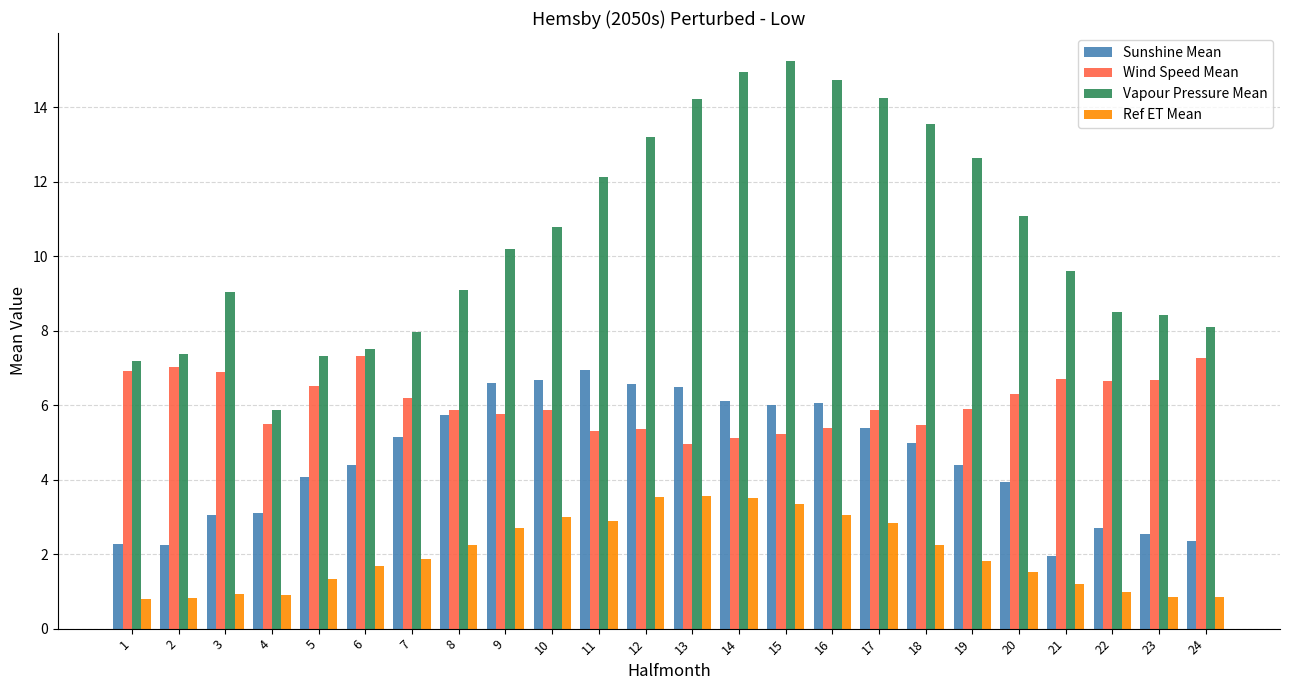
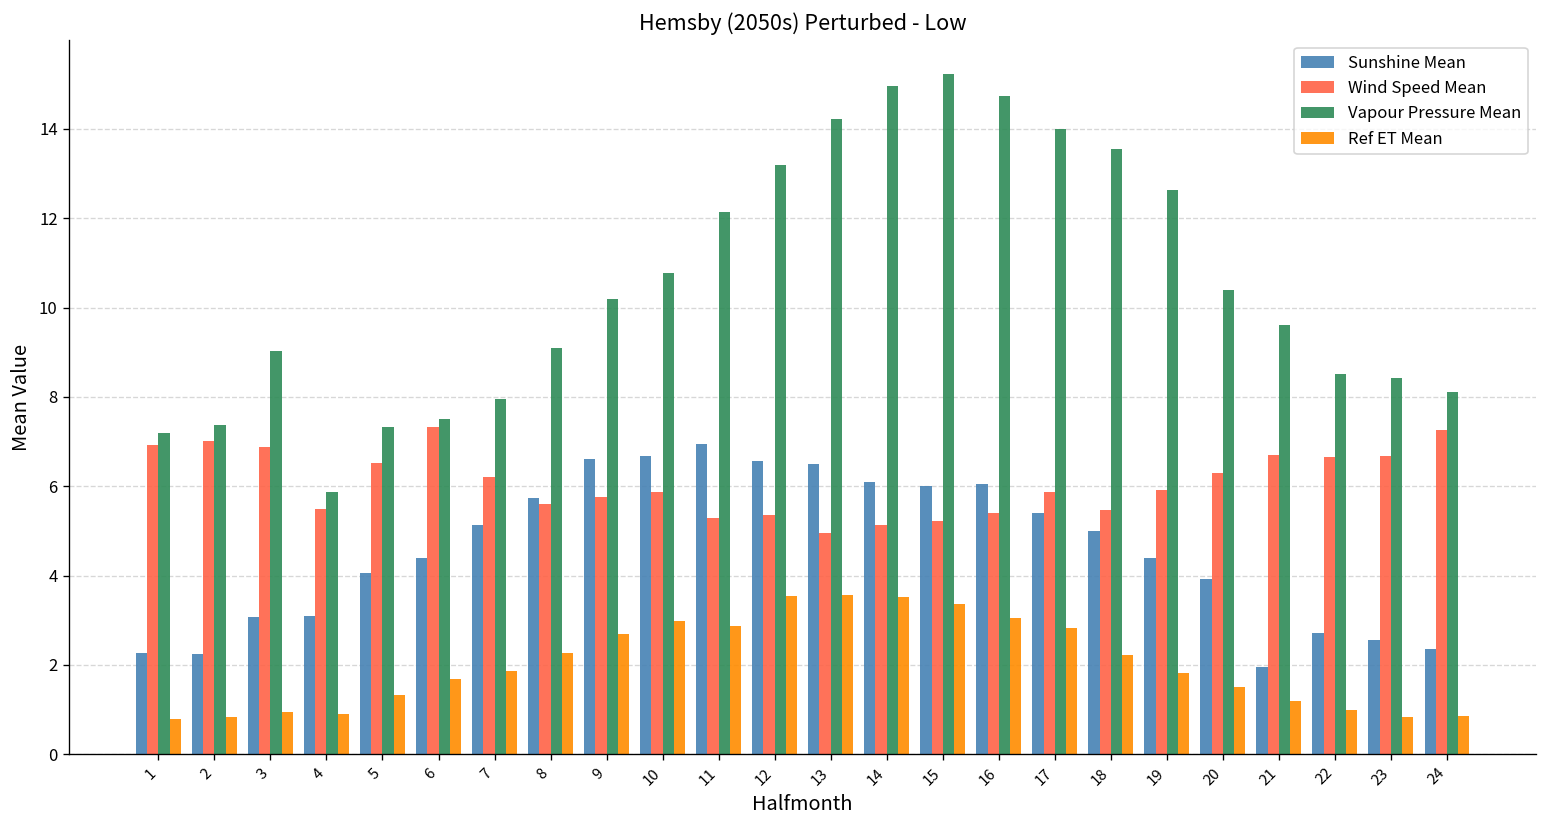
Wind Speed Mean, 8: 5.9 -> 5.6
Vapour Pressure Mean, 17: 14.3 -> 14.0
Vapour Pressure Mean, 20: 11.1 -> 10.4
